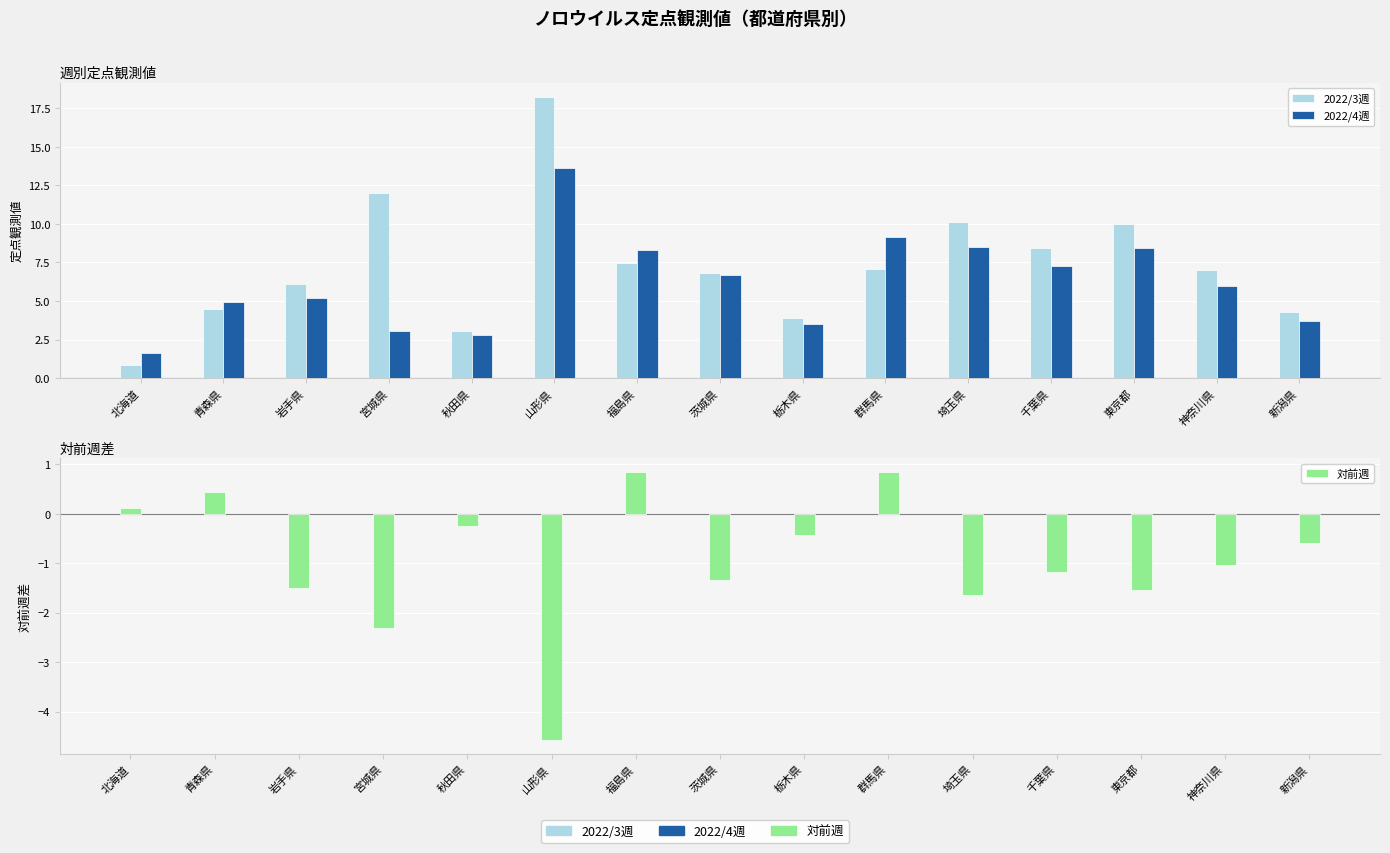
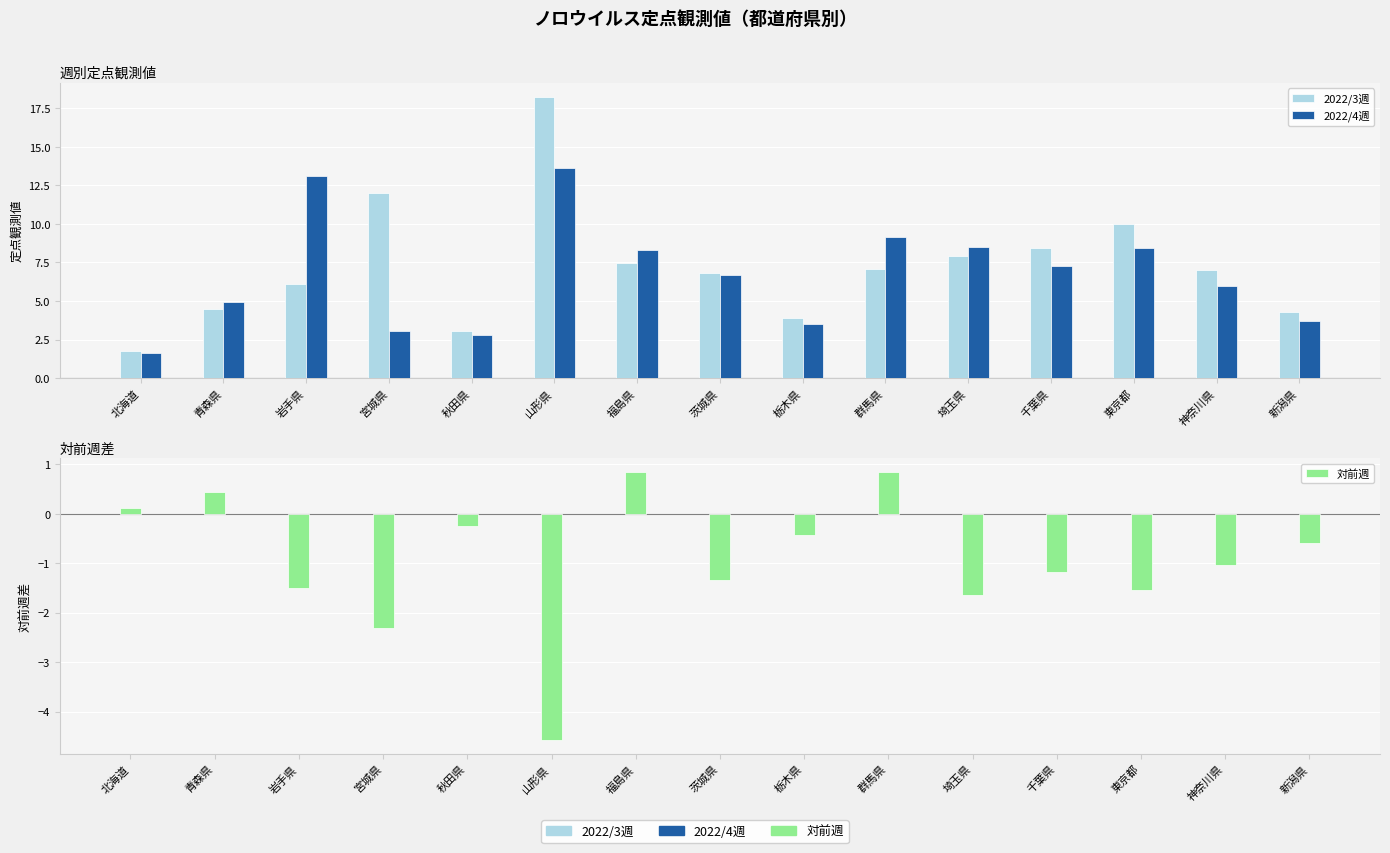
週別定点観測値, 2022/3週, 北海道: 0.9 -> 1.8
週別定点観測値, 2022/4週, 岩手県: 5.2 -> 13.1
週別定点観測値, 2022/3週, 埼玉県: 10.2 -> 7.9
